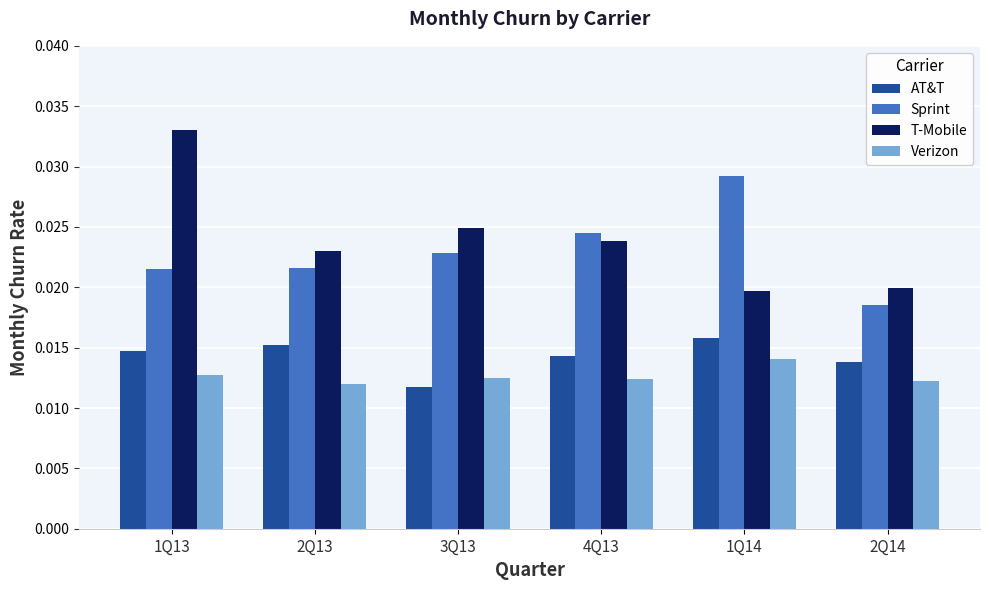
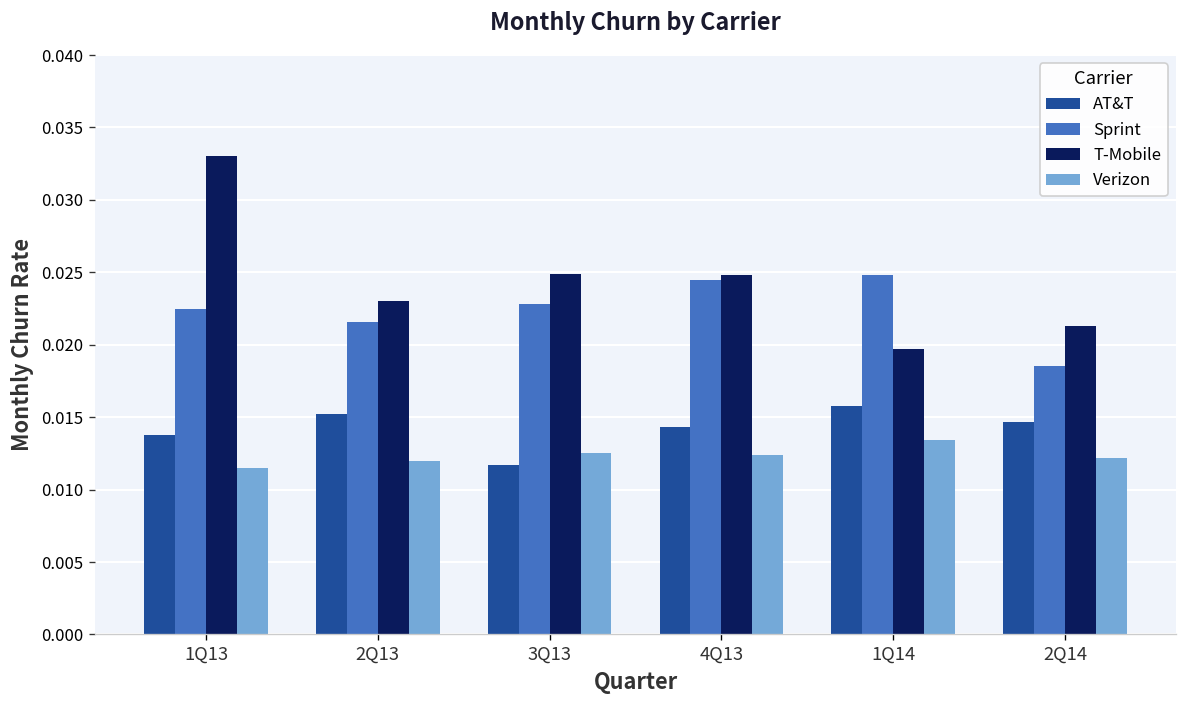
AT&T, 1Q13: 0.0147 -> 0.0138
Sprint, 1Q13: 0.0215 -> 0.0225
Verizon, 1Q13: 0.0127 -> 0.0115
T-Mobile, 4Q13: 0.0238 -> 0.0248
Sprint, 1Q14: 0.0292 -> 0.0248
Verizon, 1Q14: 0.0141 -> 0.0134
AT&T, 2Q14: 0.0138 -> 0.0147
T-Mobile, 2Q14: 0.0199 -> 0.0213
